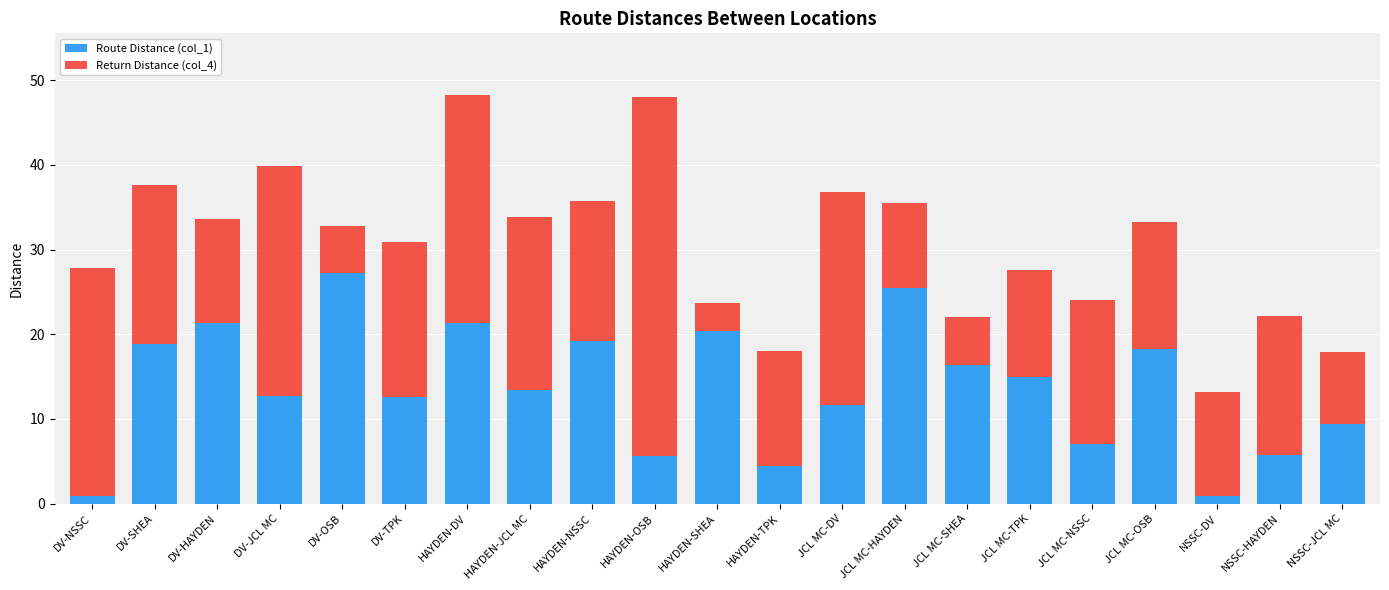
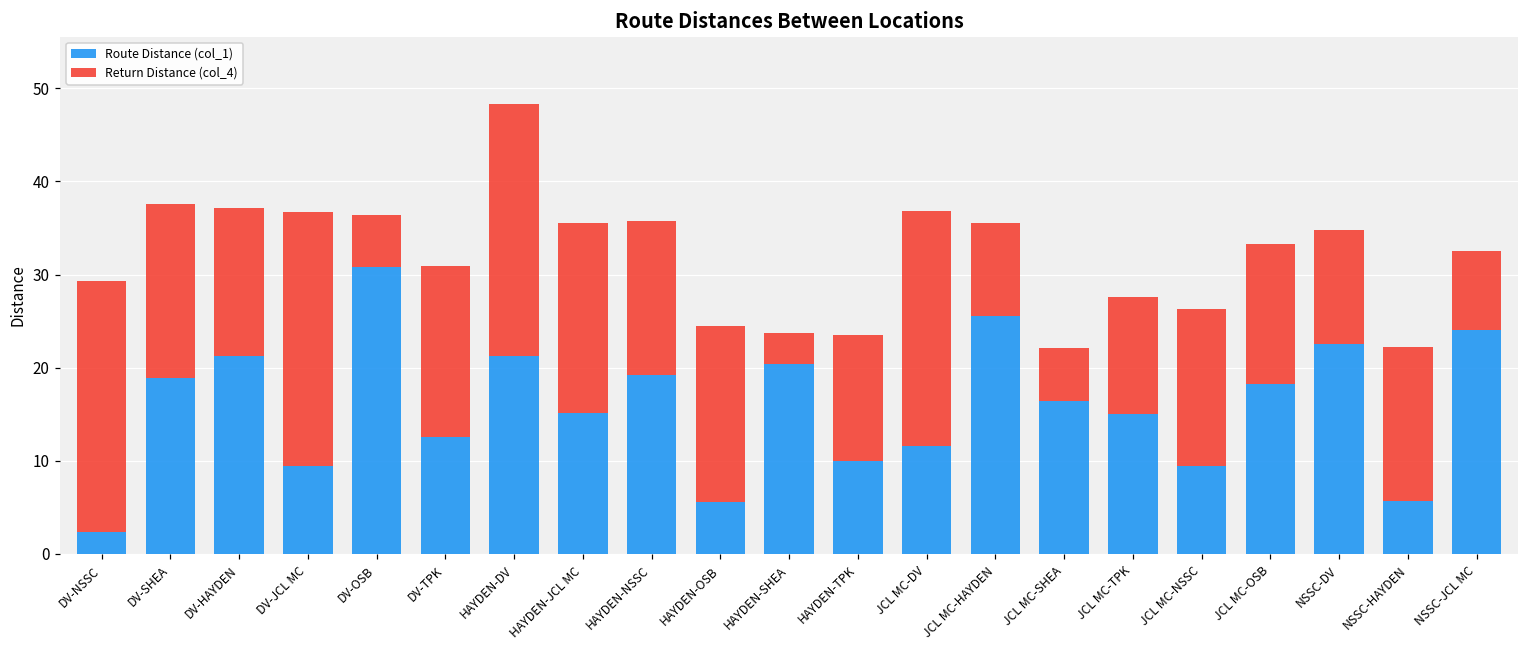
Route Distance (col_1), DV-NSSC: 1 -> 2
Return Distance (col_4), DV-HAYDEN: 12 -> 16
Route Distance (col_1), DV-JCL MC: 13 -> 10
Route Distance (col_1), DV-OSB: 27 -> 31
Route Distance (col_1), HAYDEN-JCL MC: 13 -> 15
Return Distance (col_4), HAYDEN-OSB: 42 -> 19
Route Distance (col_1), HAYDEN-TPK: 5 -> 10
Route Distance (col_1), JCL MC-NSSC: 7 -> 9
Route Distance (col_1), NSSC-DV: 1 -> 23
Route Distance (col_1), NSSC-JCL MC: 9 -> 24
